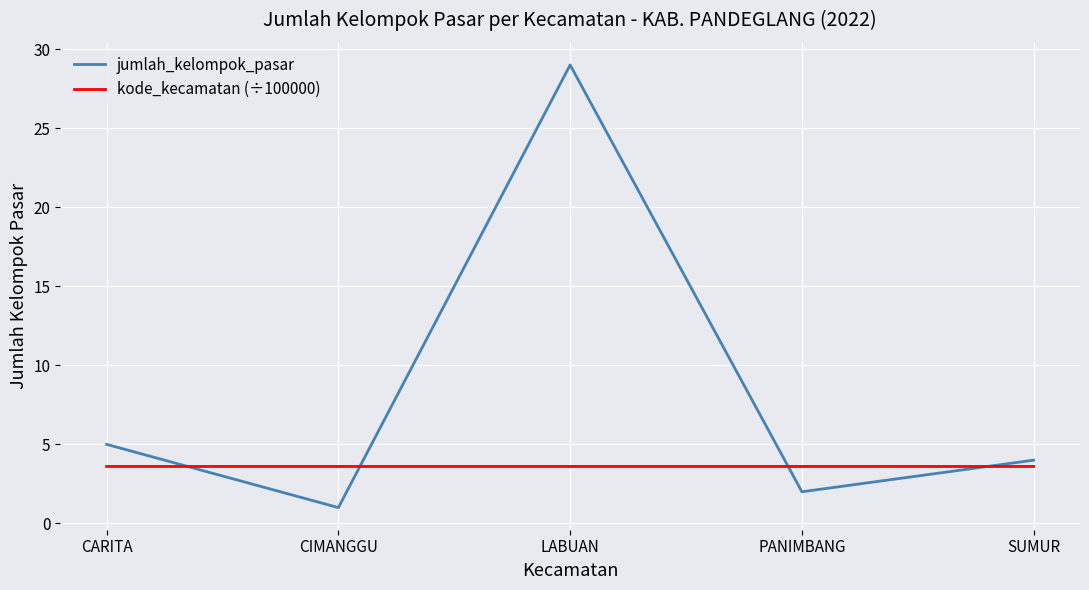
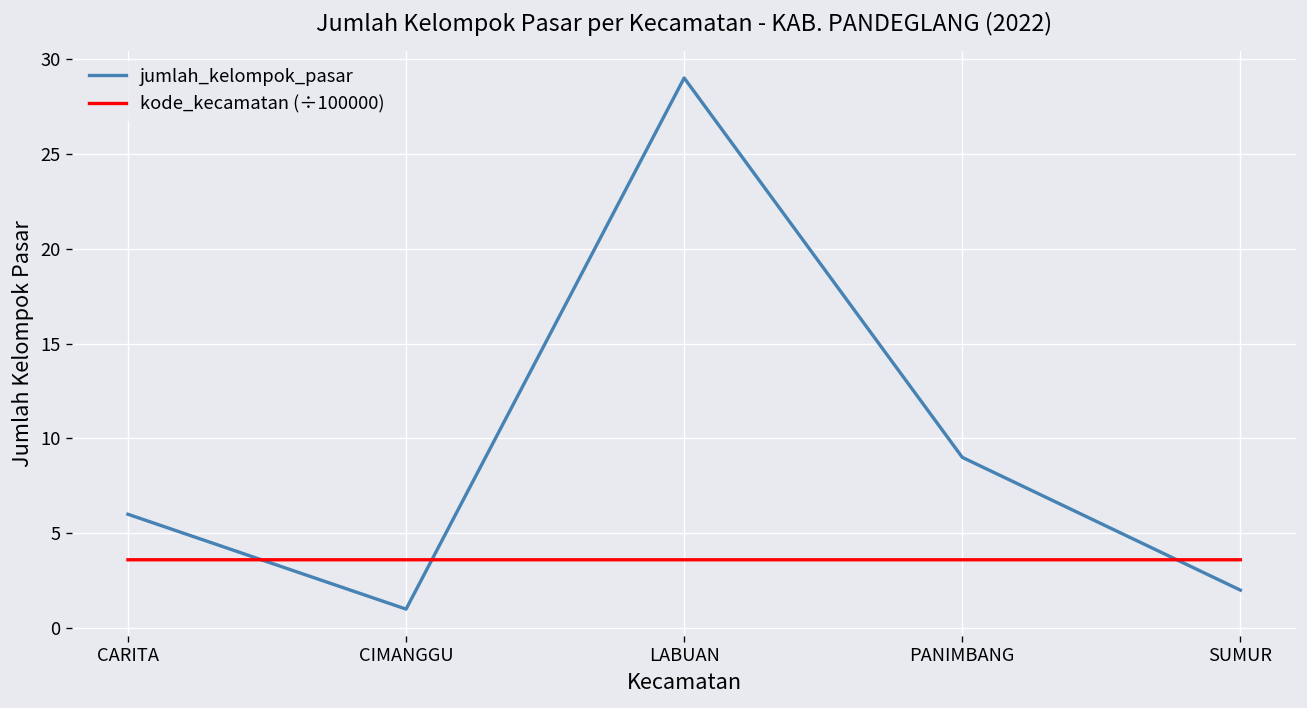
jumlah_kelompok_pasar, CARITA: 5 -> 6
jumlah_kelompok_pasar, PANIMBANG: 2 -> 9
jumlah_kelompok_pasar, SUMUR: 4 -> 2
